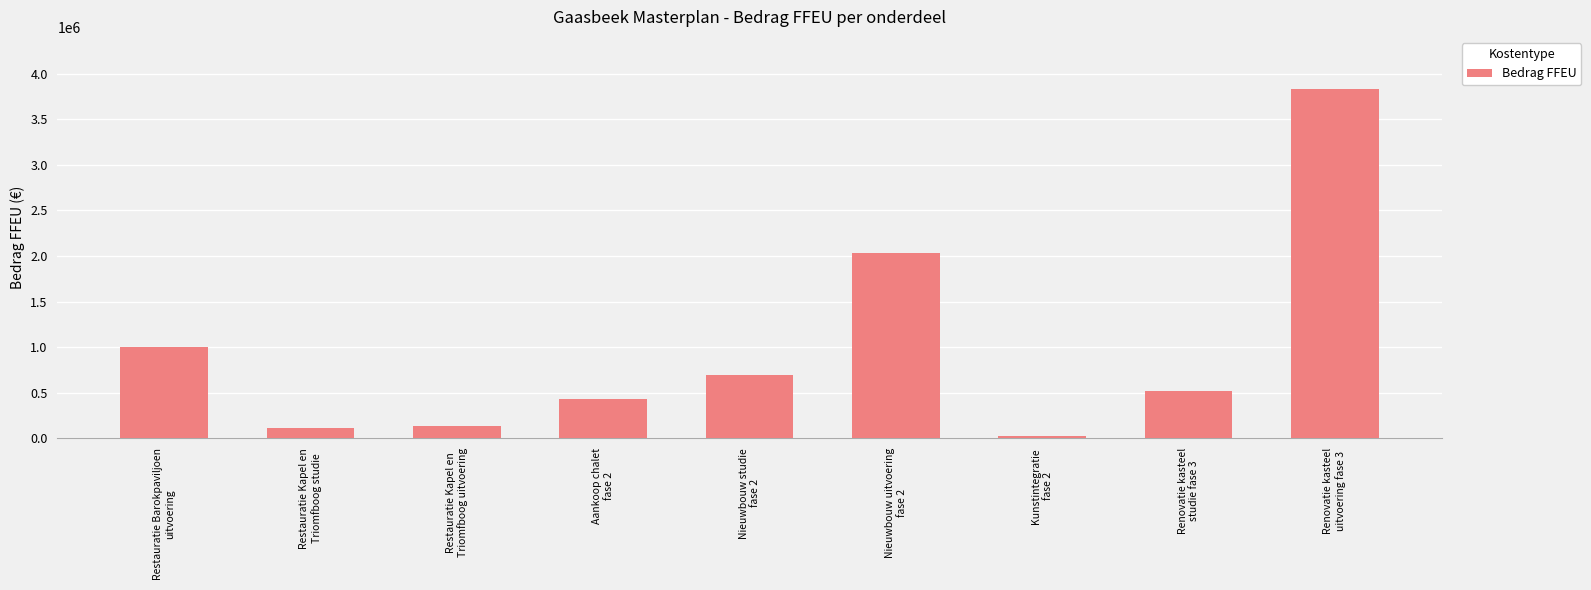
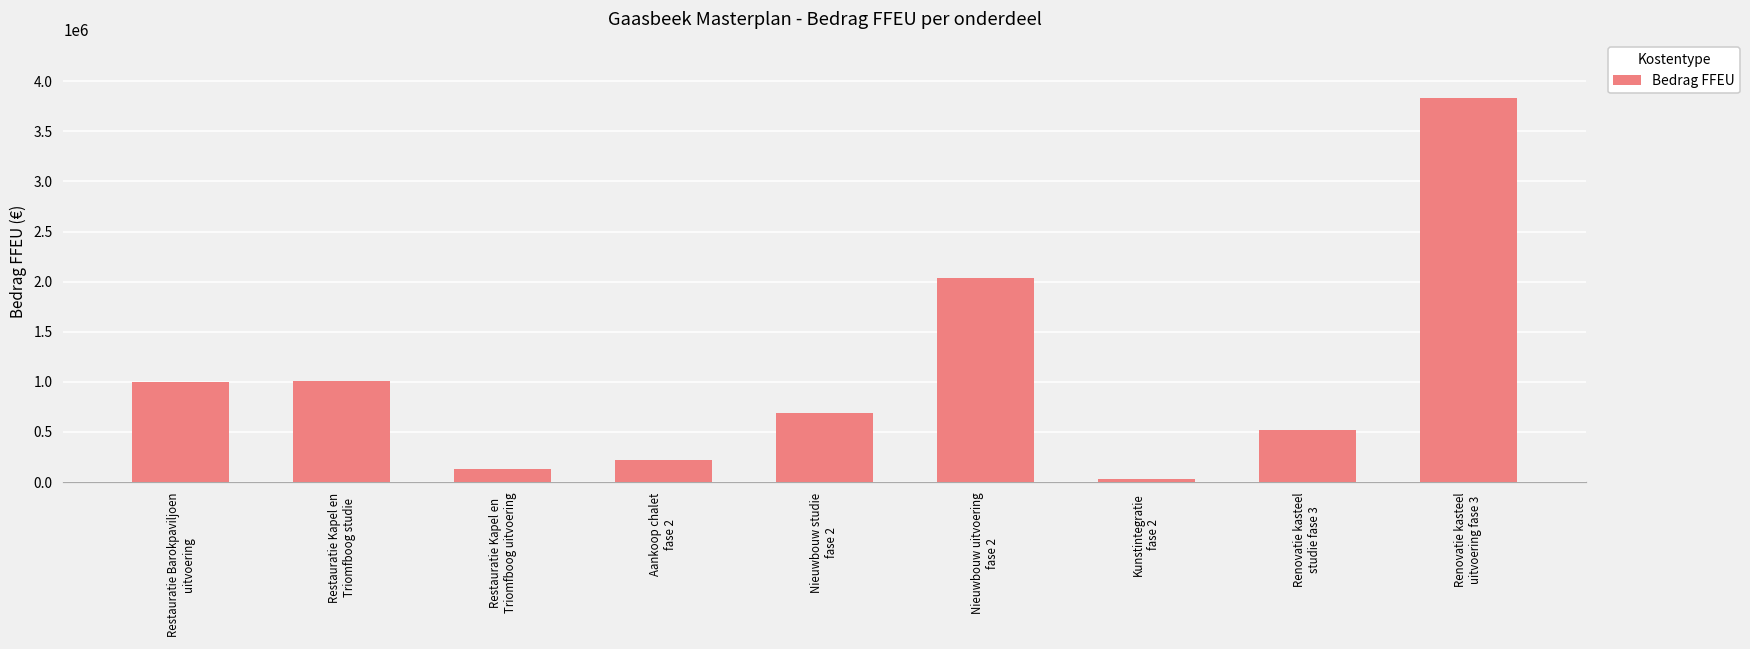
Restauratie Kapel en Triomfboog studie: 100000 -> 1000000
Aankoop chalet fase 2: 400000 -> 200000
